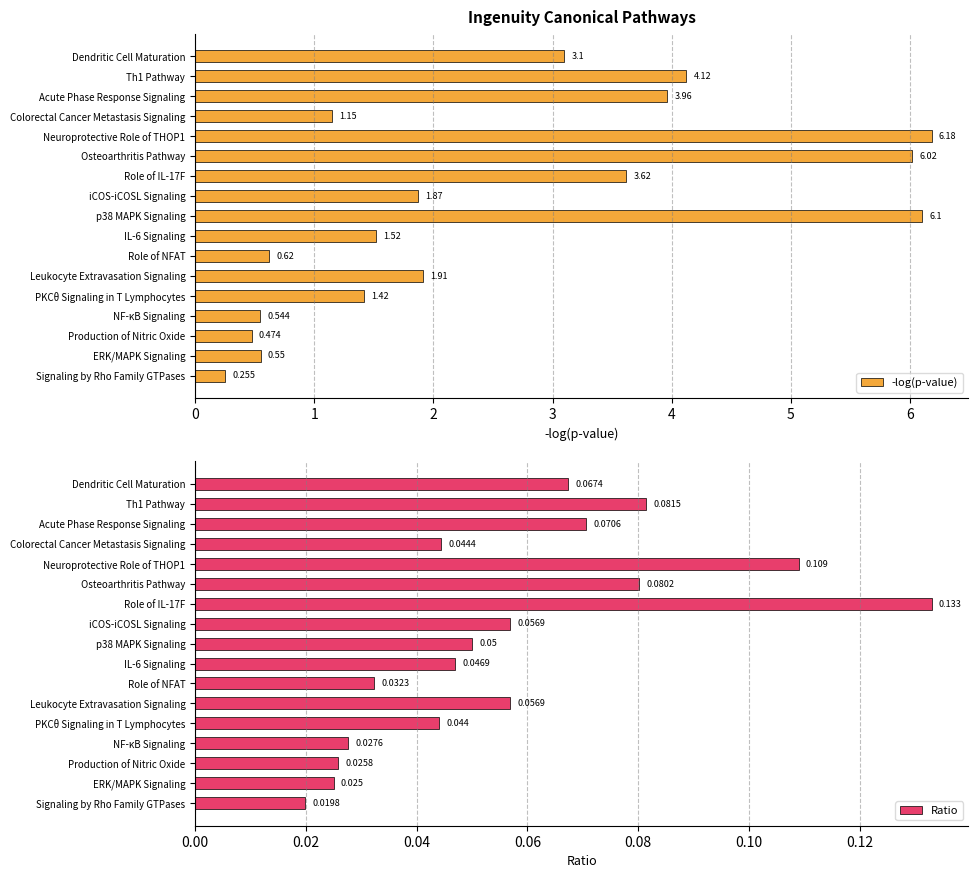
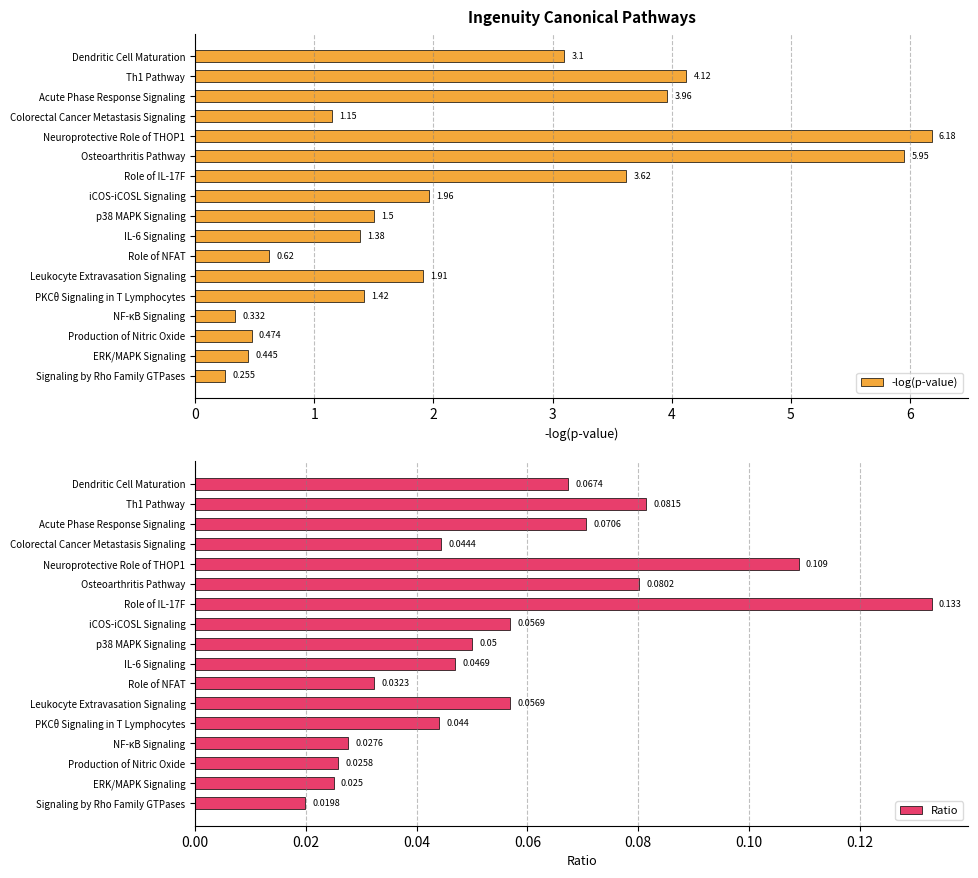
Ingenuity Canonical Pathways, Osteoarthritis Pathway: 6.02 -> 5.95
Ingenuity Canonical Pathways, iCOS-iCOSL Signaling: 1.87 -> 1.96
Ingenuity Canonical Pathways, p38 MAPK Signaling: 6.1 -> 1.5
Ingenuity Canonical Pathways, IL-6 Signaling: 1.52 -> 1.38
Ingenuity Canonical Pathways, NF-κB Signaling: 0.544 -> 0.332
Ingenuity Canonical Pathways, ERK/MAPK Signaling: 0.55 -> 0.445
